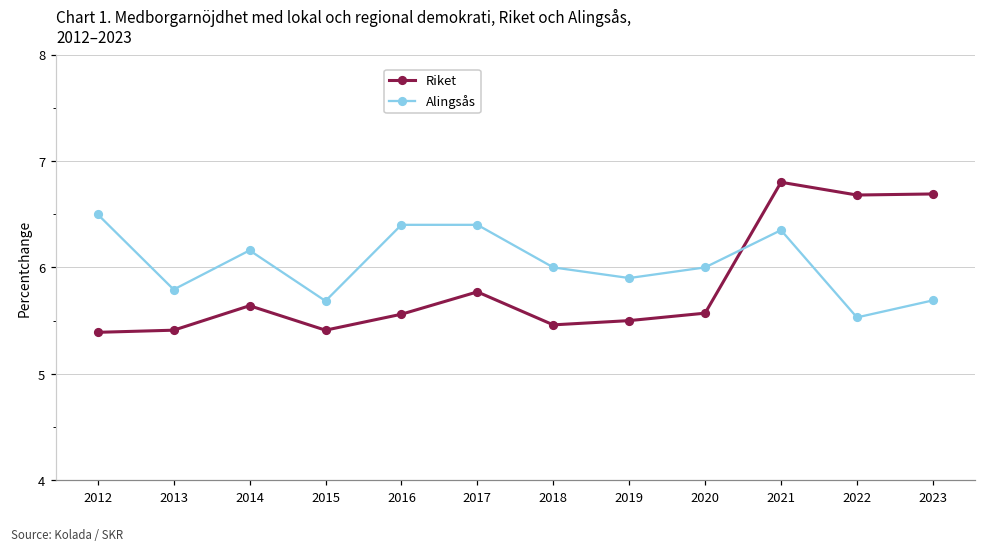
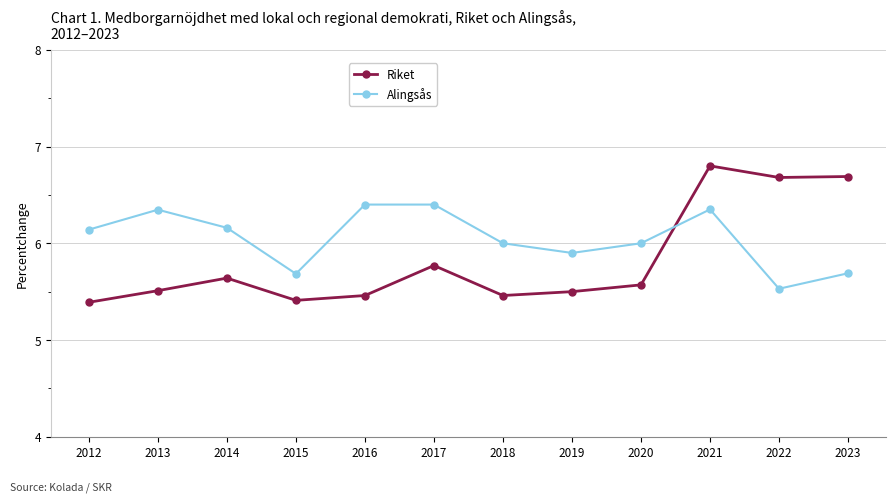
Alingsås, 2012: 6.5 -> 6.1
Riket, 2013: 5.4 -> 5.5
Alingsås, 2013: 5.8 -> 6.3
Riket, 2016: 5.6 -> 5.5
